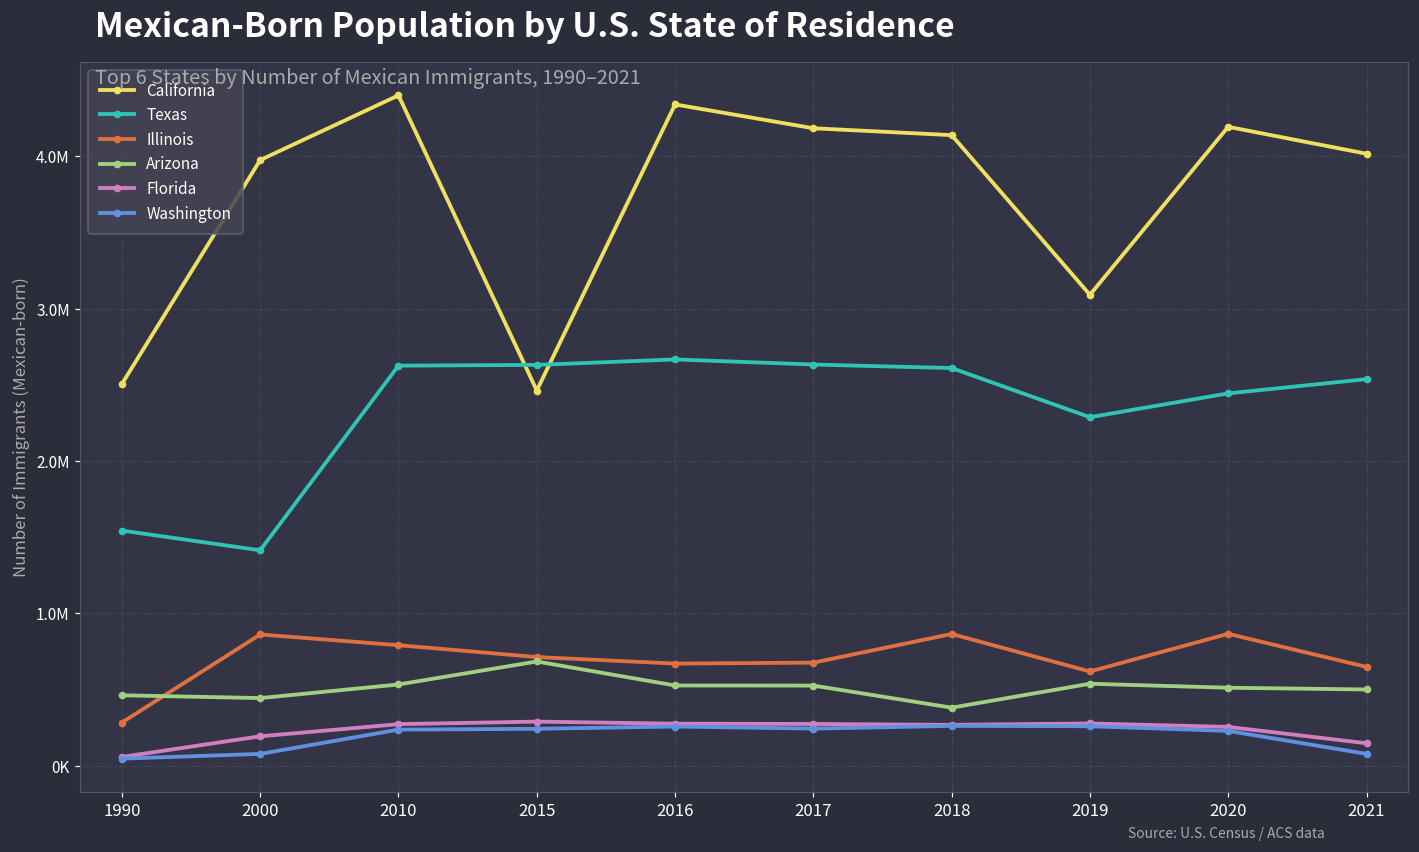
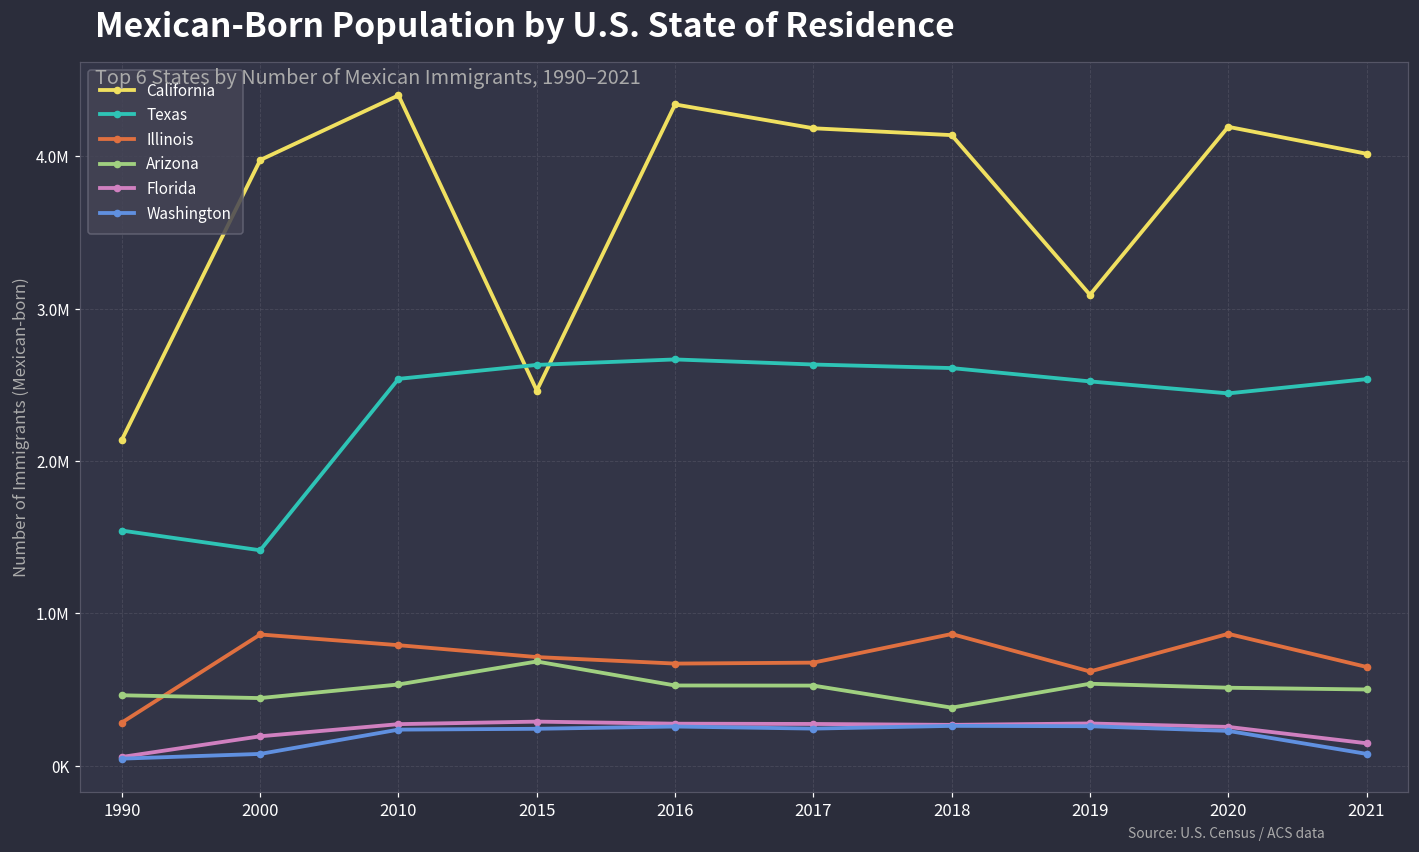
California, 1990: 2510000 -> 2140000
Texas, 2010: 2630000 -> 2540000
Texas, 2019: 2290000 -> 2520000
